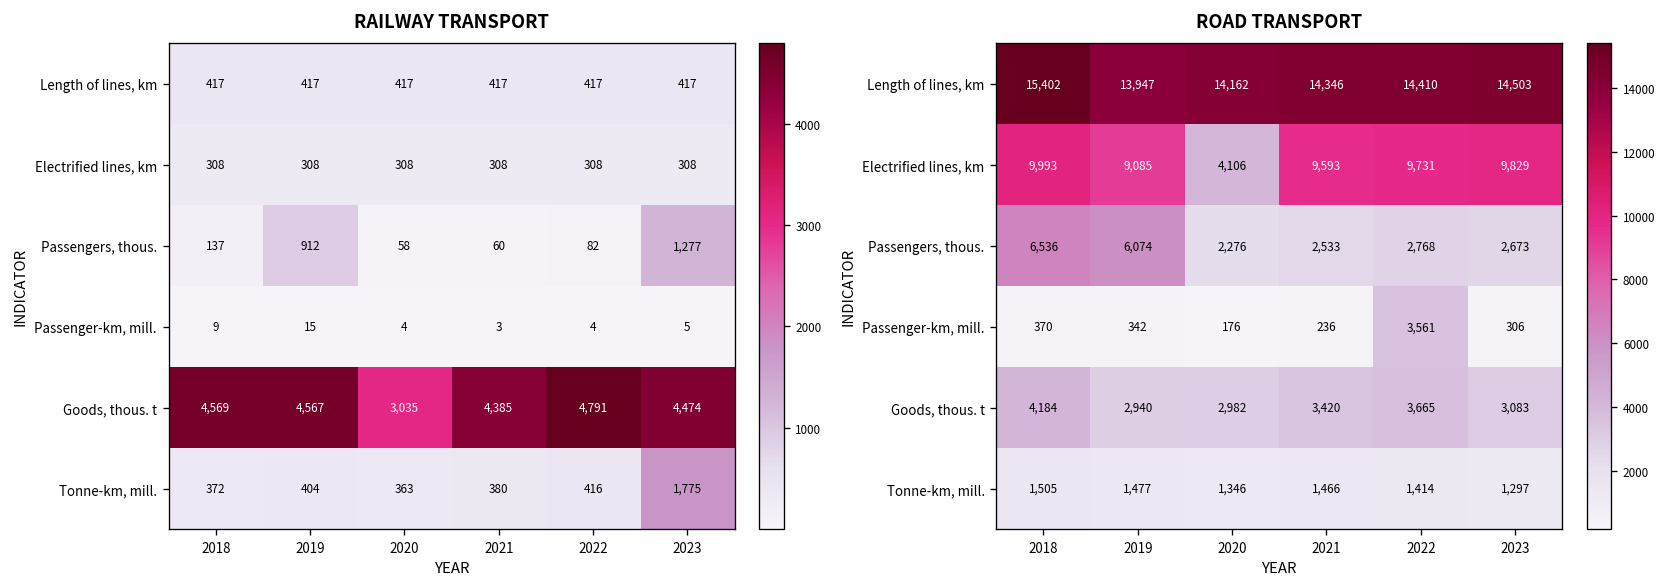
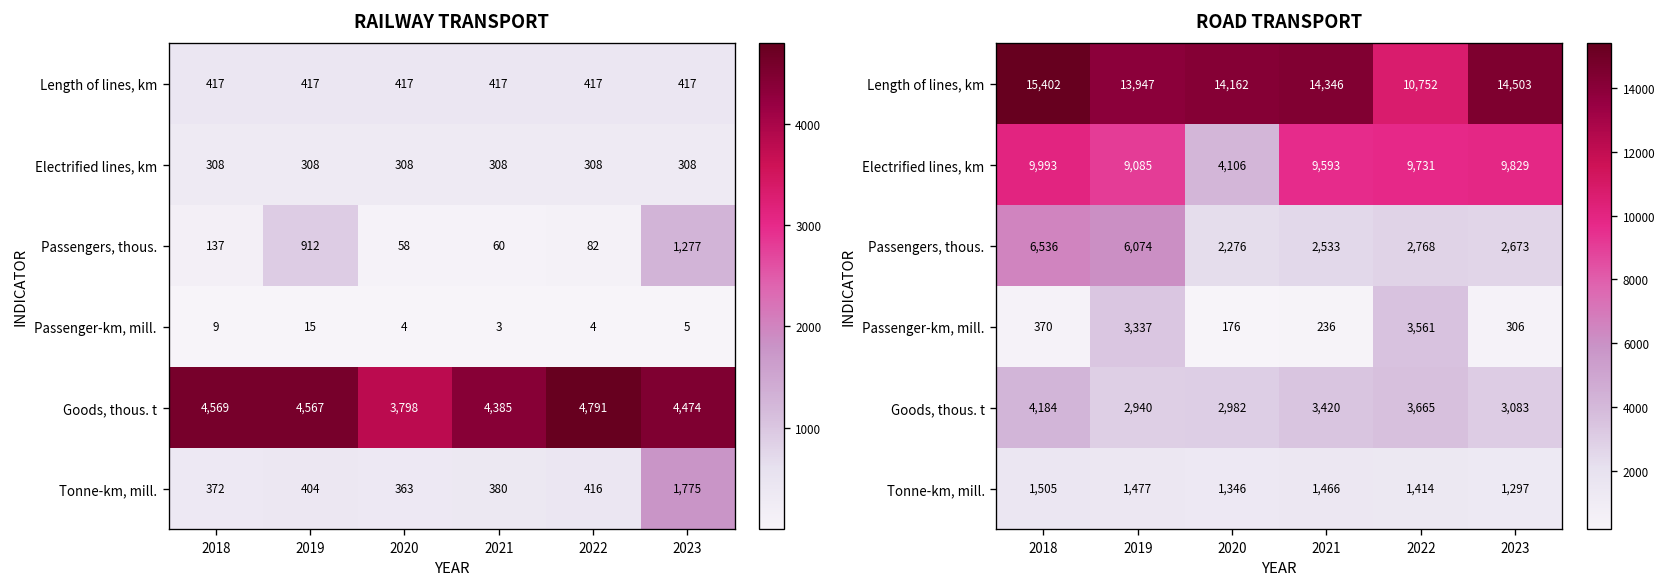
RAILWAY TRANSPORT, Goods, thous. t, 2020: 3,035 -> 3,798
ROAD TRANSPORT, Length of lines, km, 2022: 14,410 -> 10,752
ROAD TRANSPORT, Passenger-km, mill., 2019: 342 -> 3,337
